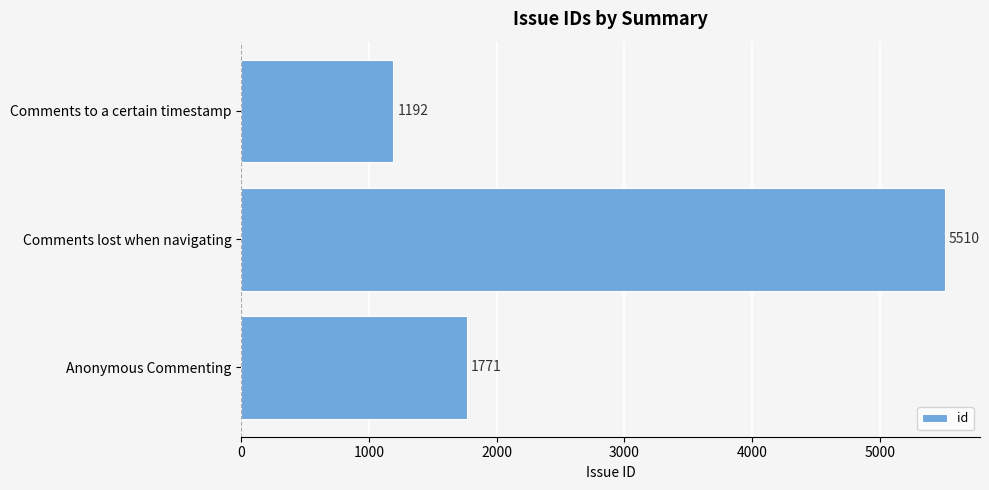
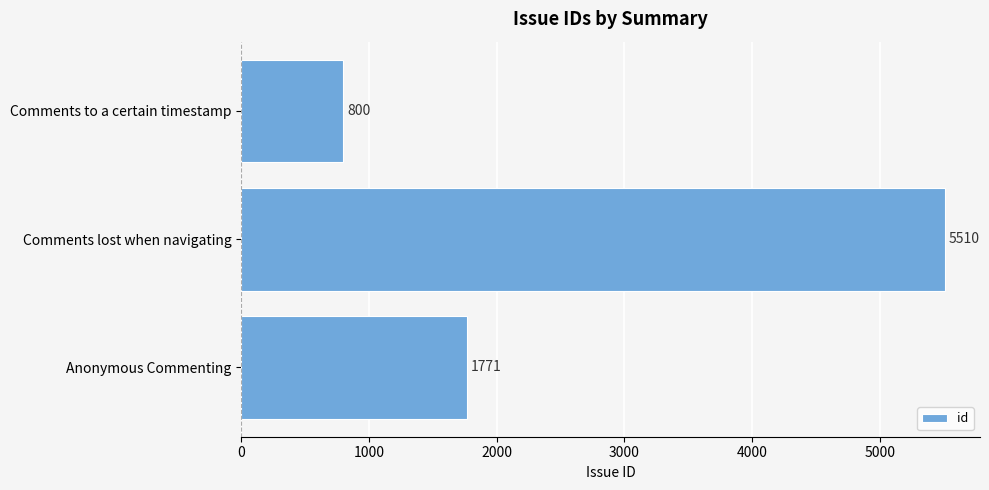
Comments to a certain timestamp: 1192 -> 800
